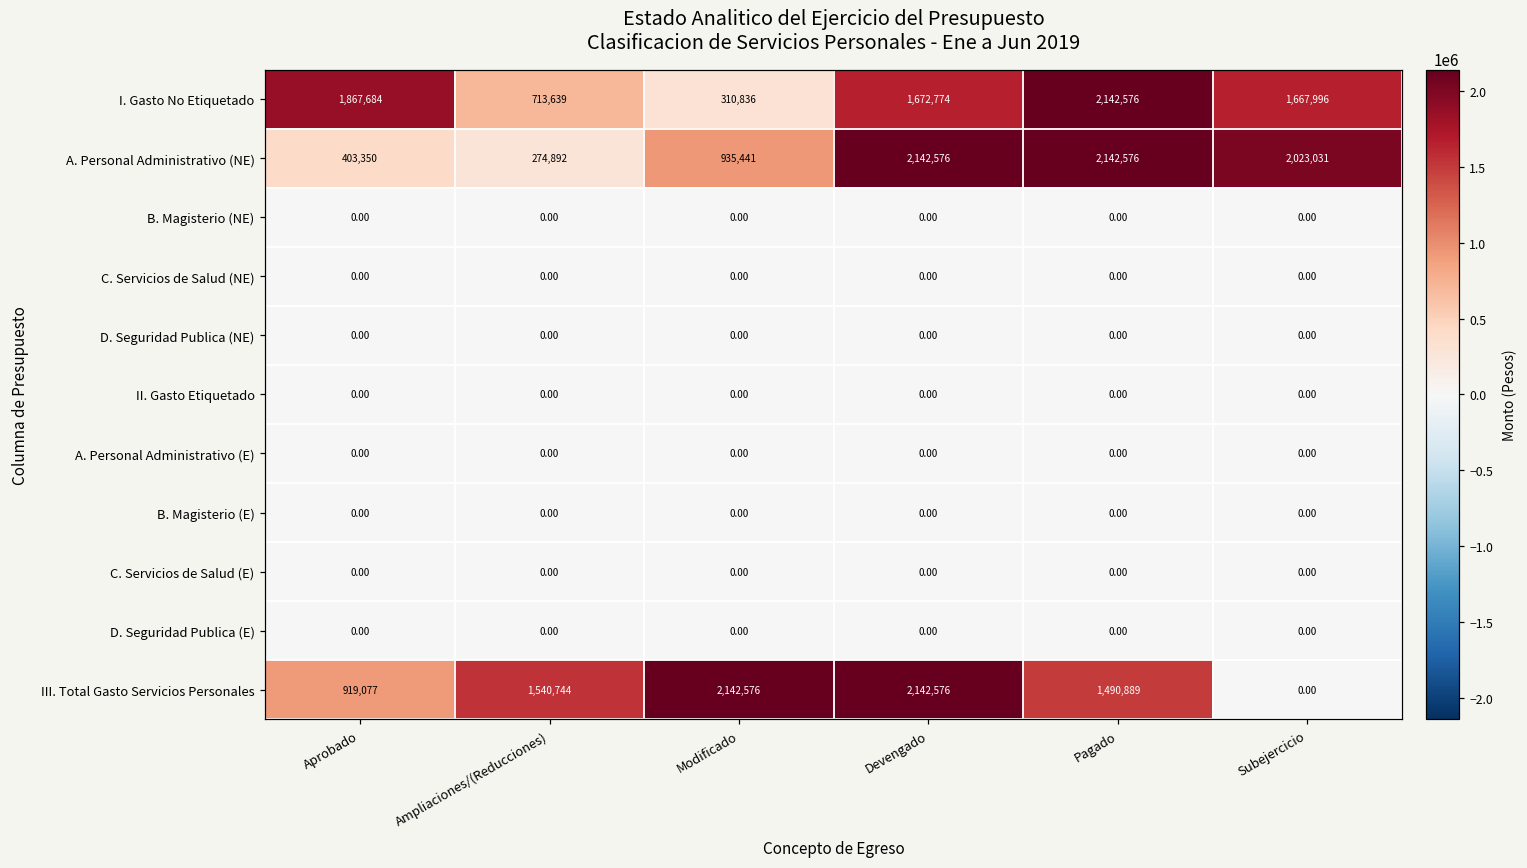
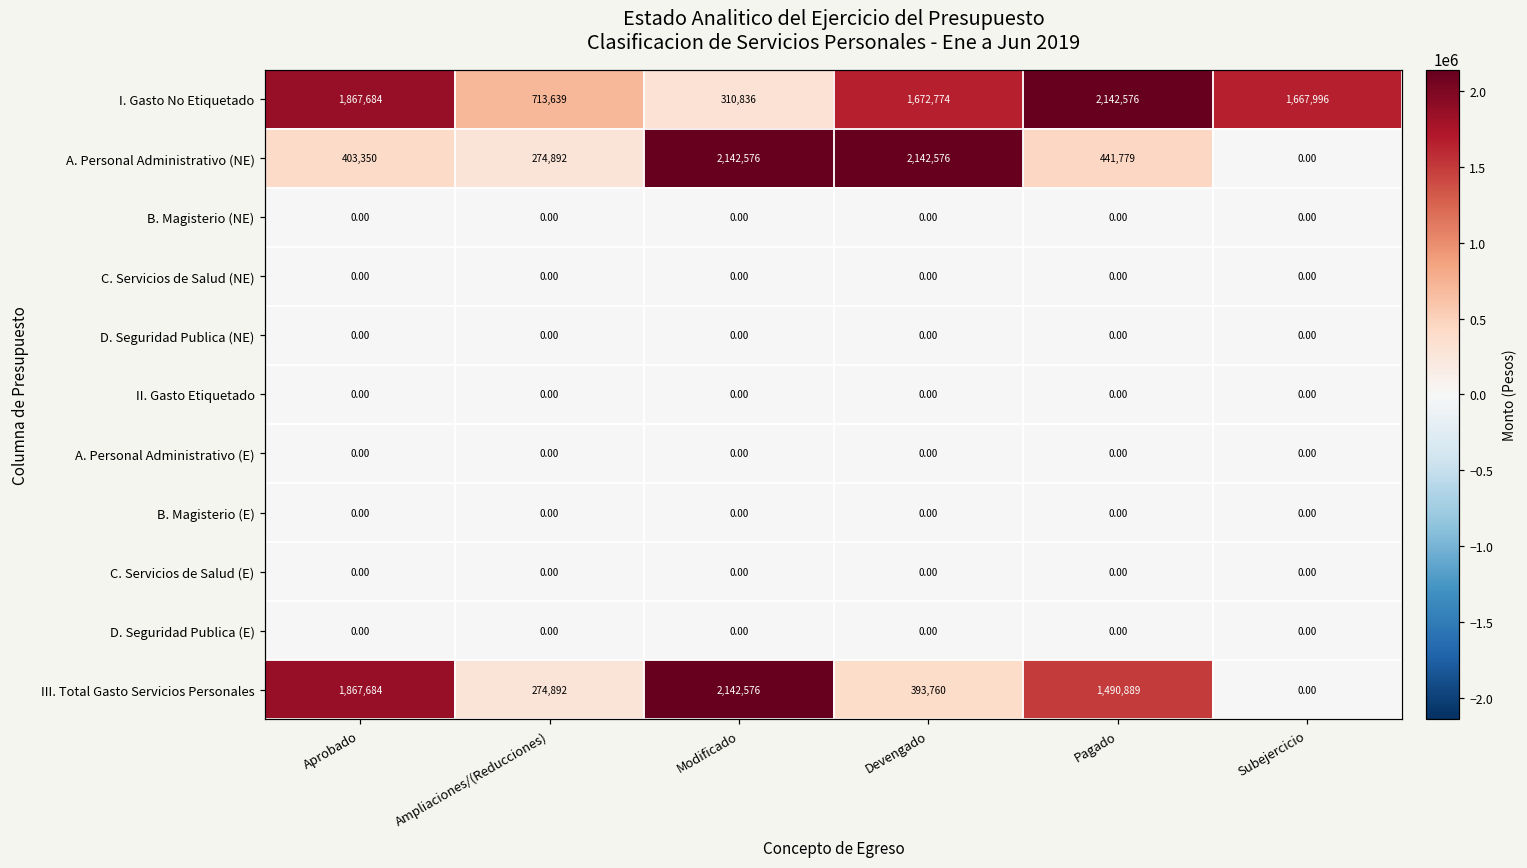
A. Personal Administrativo (NE), Modificado: 935,441 -> 2,142,576
A. Personal Administrativo (NE), Pagado: 2,142,576 -> 441,779
A. Personal Administrativo (NE), Subejercicio: 2,023,031 -> 0.00
III. Total Gasto Servicios Personales, Aprobado: 919,077 -> 1,867,684
III. Total Gasto Servicios Personales, Ampliaciones/(Reducciones): 1,540,744 -> 274,892
III. Total Gasto Servicios Personales, Devengado: 2,142,576 -> 393,760
